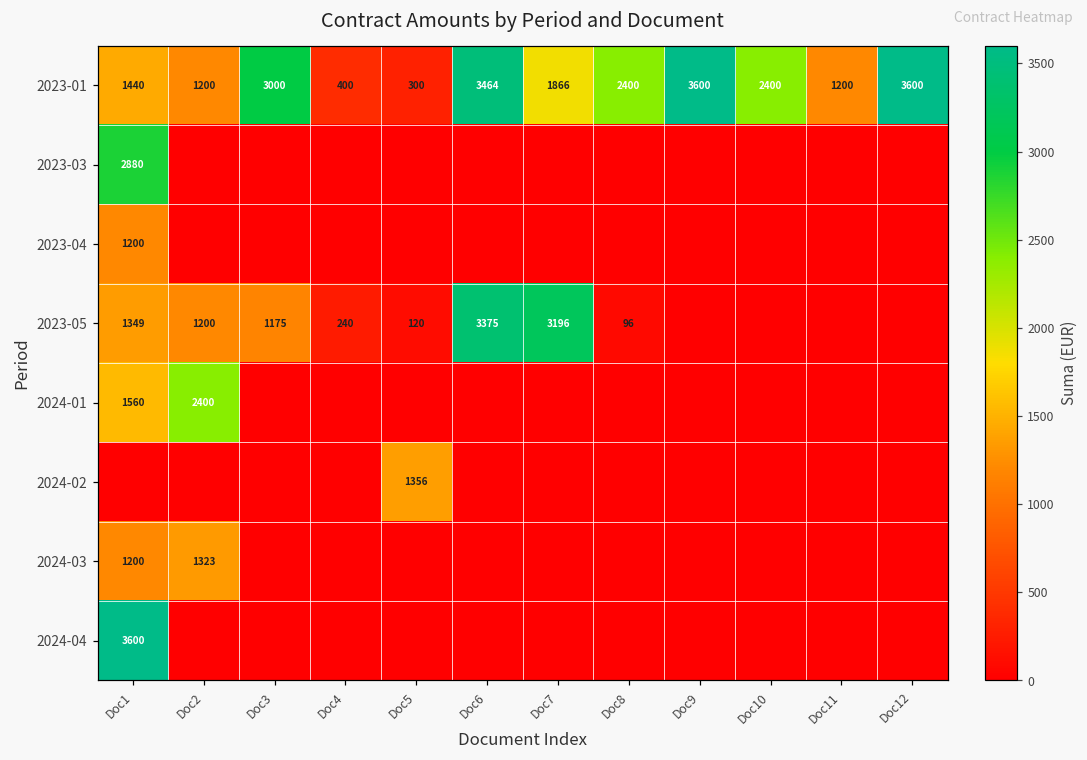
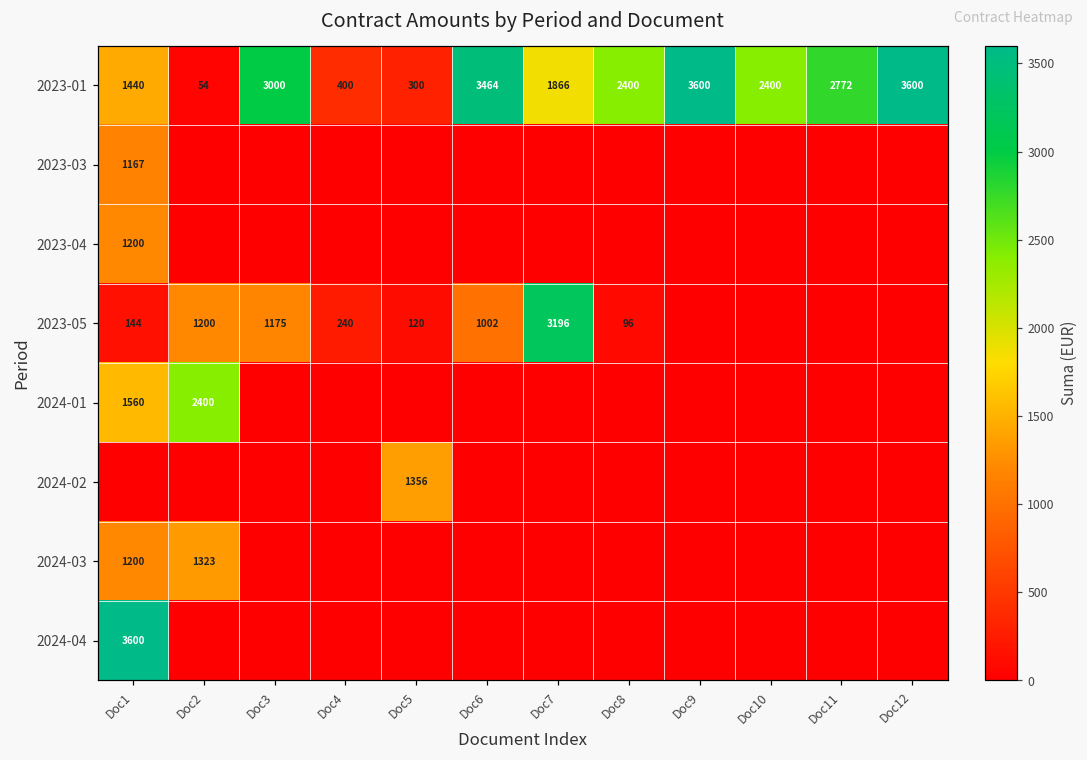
2023-01, Doc2: 1200 -> 54
2023-01, Doc11: 1200 -> 2772
2023-03, Doc1: 2880 -> 1167
2023-05, Doc1: 1349 -> 144
2023-05, Doc6: 3375 -> 1002
